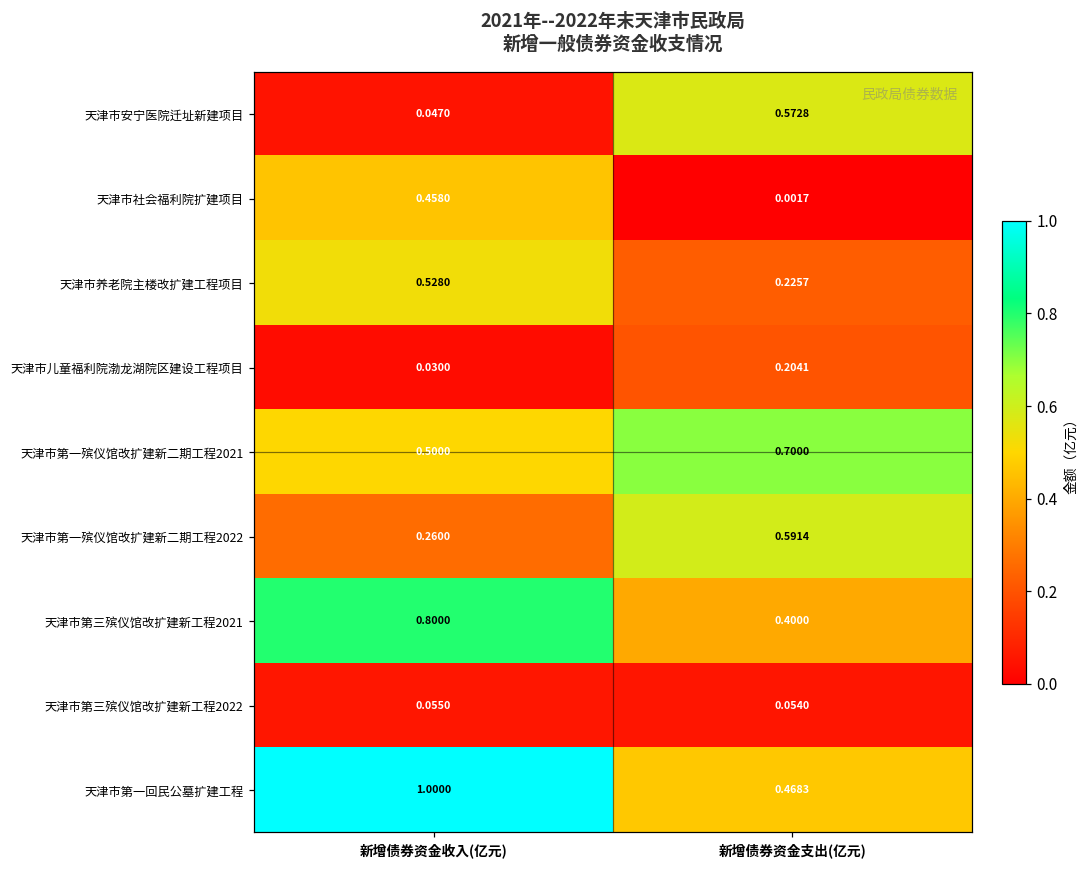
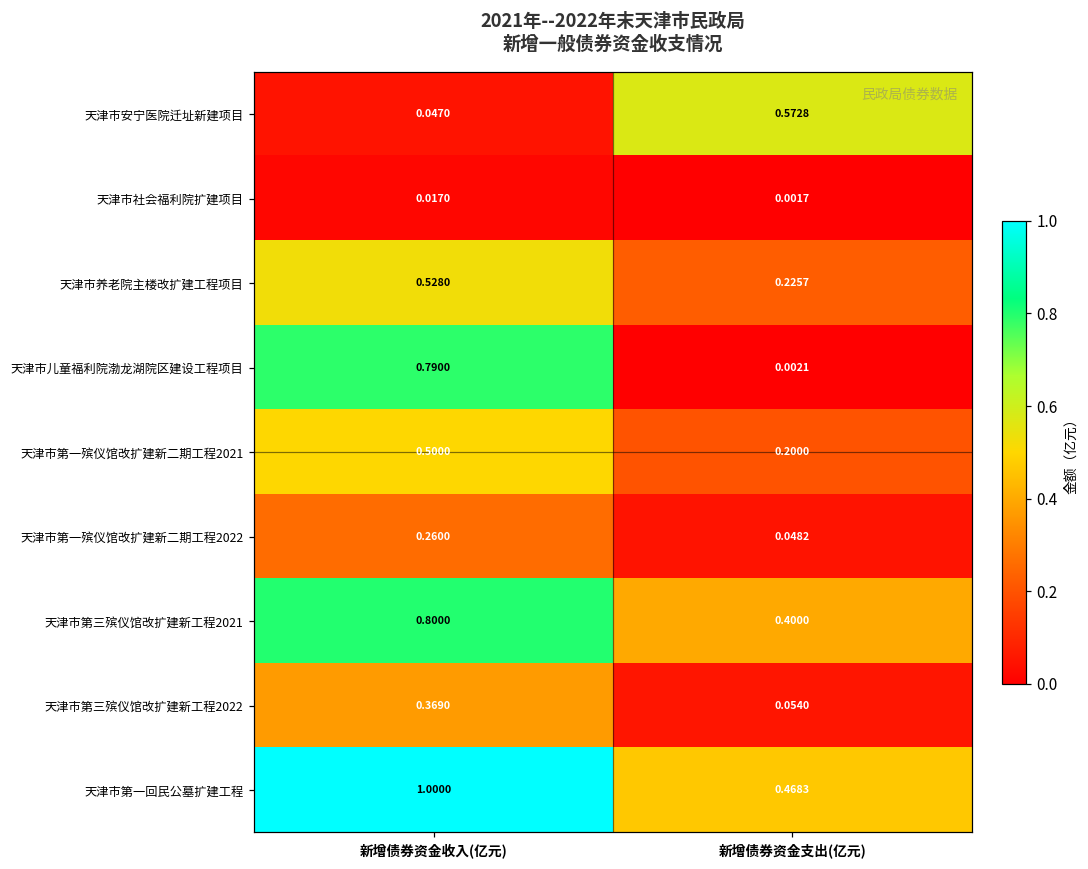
天津市社会福利院扩建项目, 新增债券资金收入(亿元): 0.4580 -> 0.0170
天津市儿童福利院渤龙湖院区建设工程项目, 新增债券资金收入(亿元): 0.0300 -> 0.7900
天津市儿童福利院渤龙湖院区建设工程项目, 新增债券资金支出(亿元): 0.2041 -> 0.0021
天津市第一殡仪馆改扩建新二期工程2021, 新增债券资金支出(亿元): 0.7000 -> 0.2000
天津市第一殡仪馆改扩建新二期工程2022, 新增债券资金支出(亿元): 0.5914 -> 0.0482
天津市第三殡仪馆改扩建新工程2022, 新增债券资金收入(亿元): 0.0550 -> 0.3690
